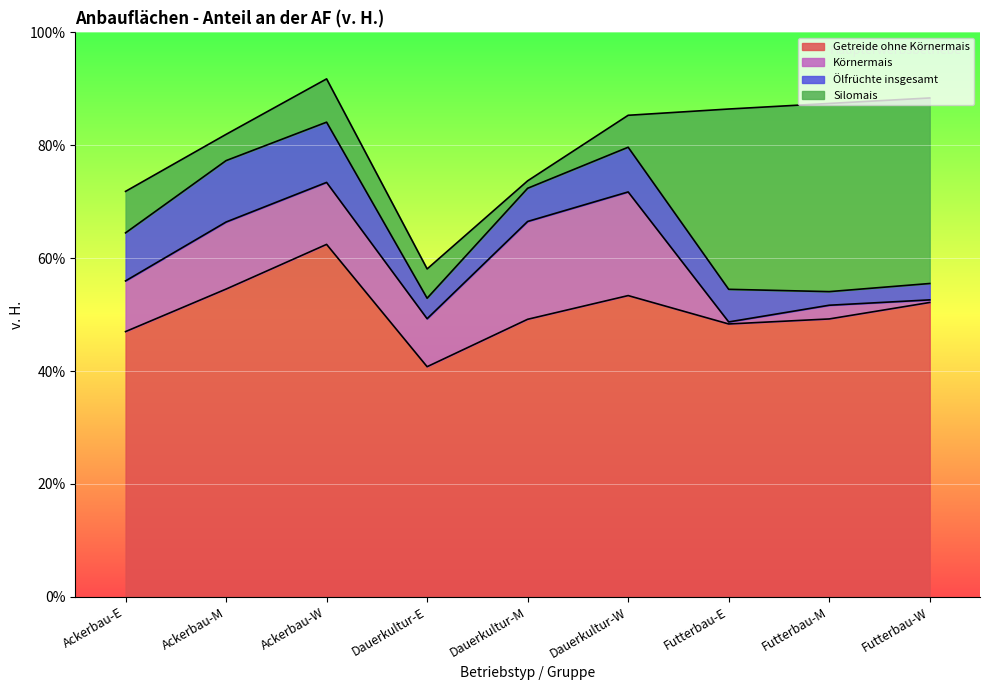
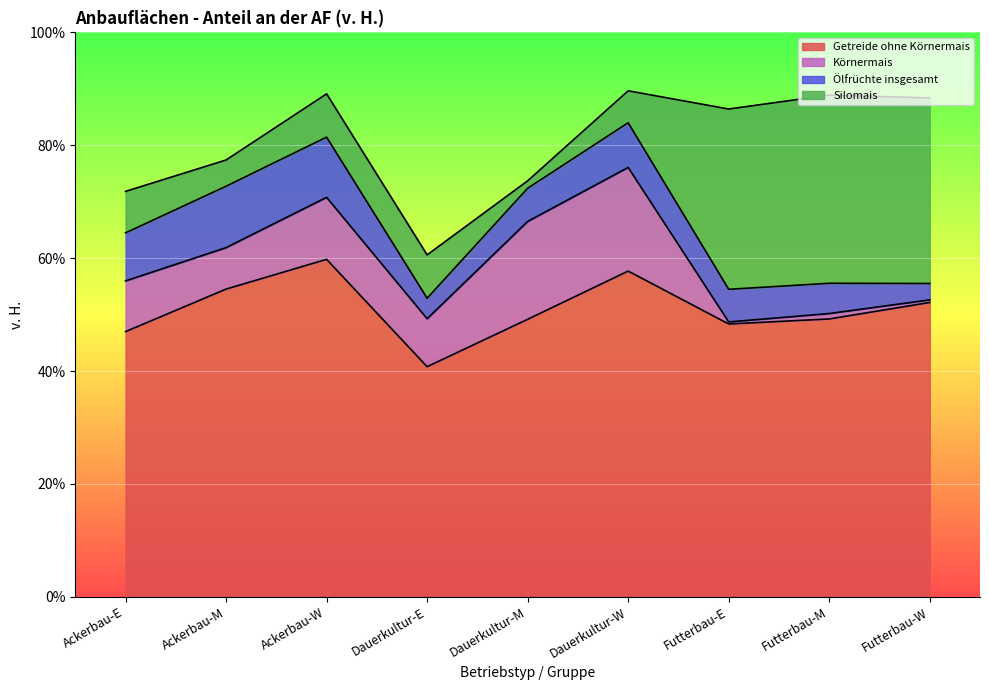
Körnermais, Ackerbau-M: 12% -> 7%
Getreide ohne Körnermais, Ackerbau-W: 62% -> 60%
Silomais, Dauerkultur-E: 5% -> 8%
Getreide ohne Körnermais, Dauerkultur-W: 53% -> 58%
Körnermais, Futterbau-M: 2% -> 1%
Ölfrüchte insgesamt, Futterbau-M: 2% -> 5%
